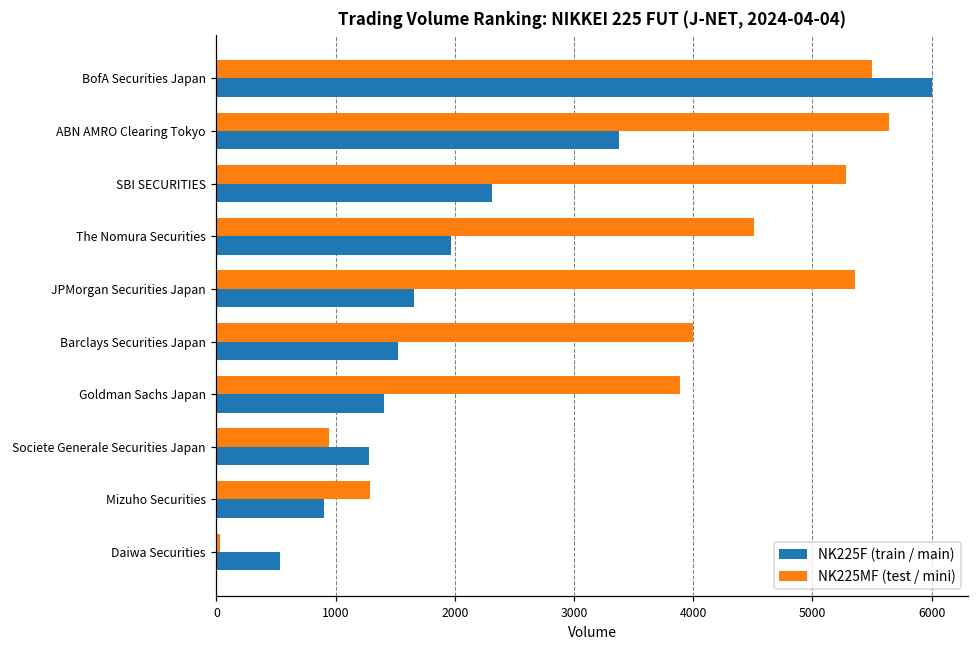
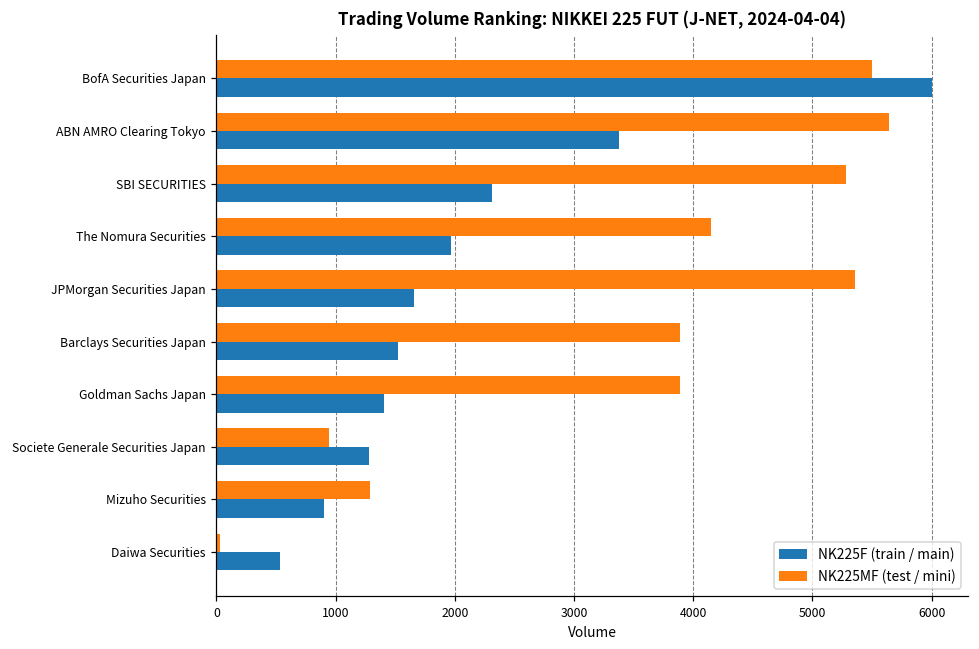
NK225MF (test / mini), The Nomura Securities: 4510 -> 4150
NK225MF (test / mini), Barclays Securities Japan: 4000 -> 3890
